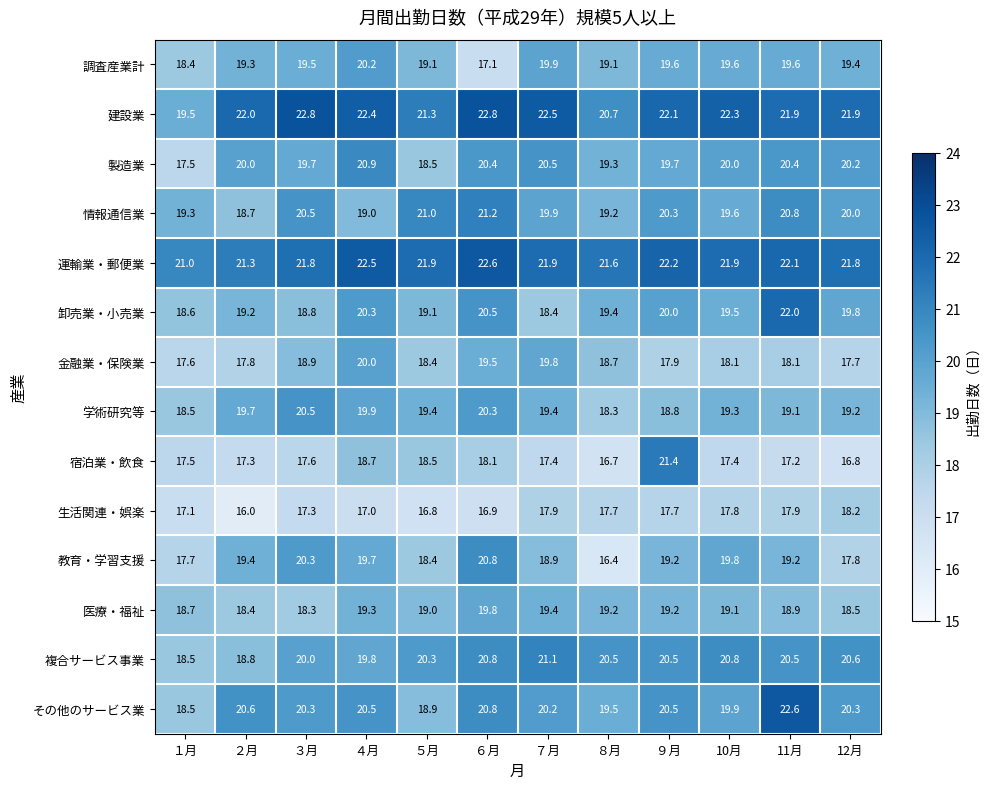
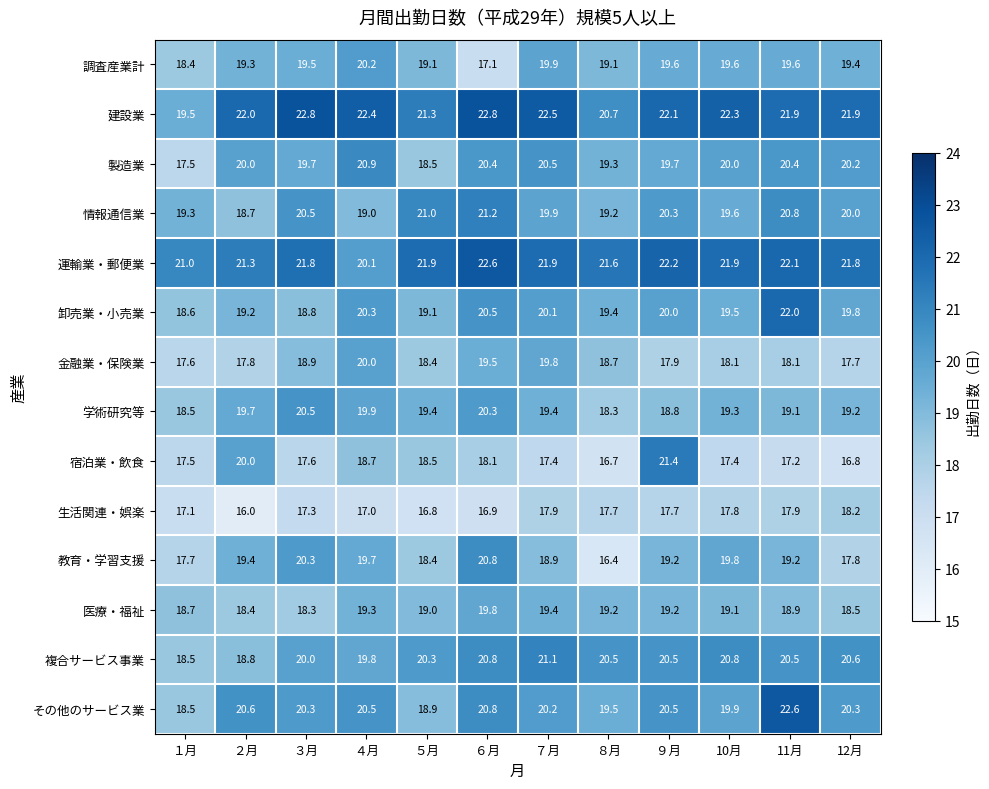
運輸業・郵便業, ４月: 22.5 -> 20.1
卸売業・小売業, ７月: 18.4 -> 20.1
宿泊業・飲食, ２月: 17.3 -> 20.0
